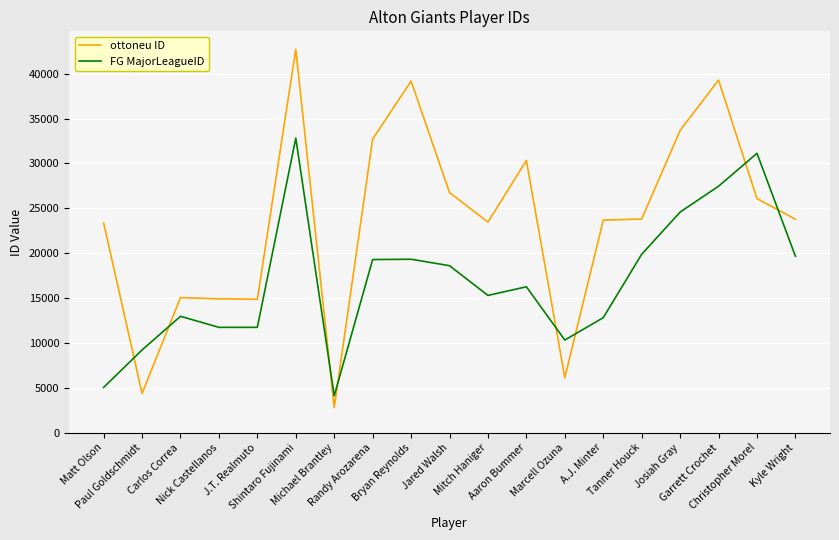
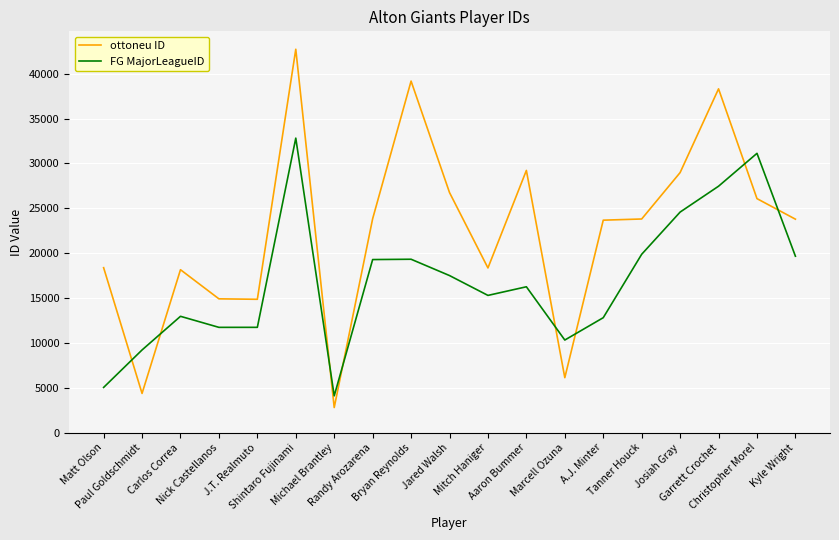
ottoneu ID, Matt Olson: 23000 -> 18000
ottoneu ID, Carlos Correa: 15000 -> 18000
ottoneu ID, Randy Arozarena: 33000 -> 24000
FG MajorLeagueID, Jared Walsh: 19000 -> 18000
ottoneu ID, Mitch Haniger: 23000 -> 18000
ottoneu ID, Aaron Bummer: 30000 -> 29000
ottoneu ID, Josiah Gray: 34000 -> 29000
ottoneu ID, Garrett Crochet: 39000 -> 38000
